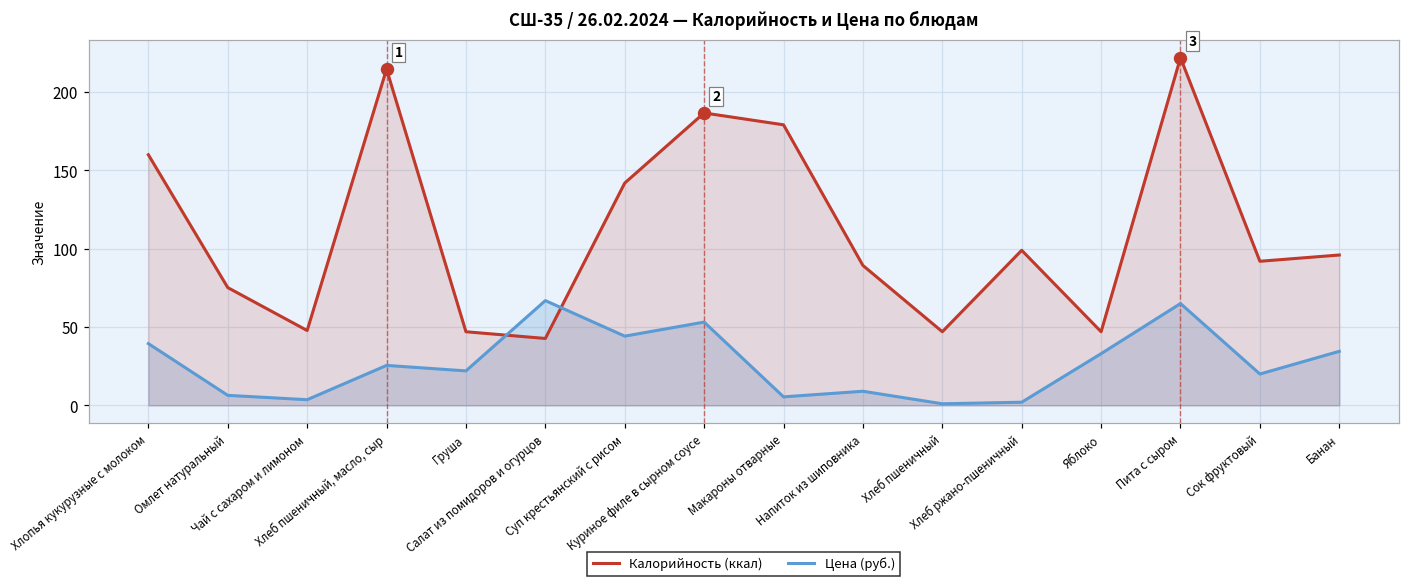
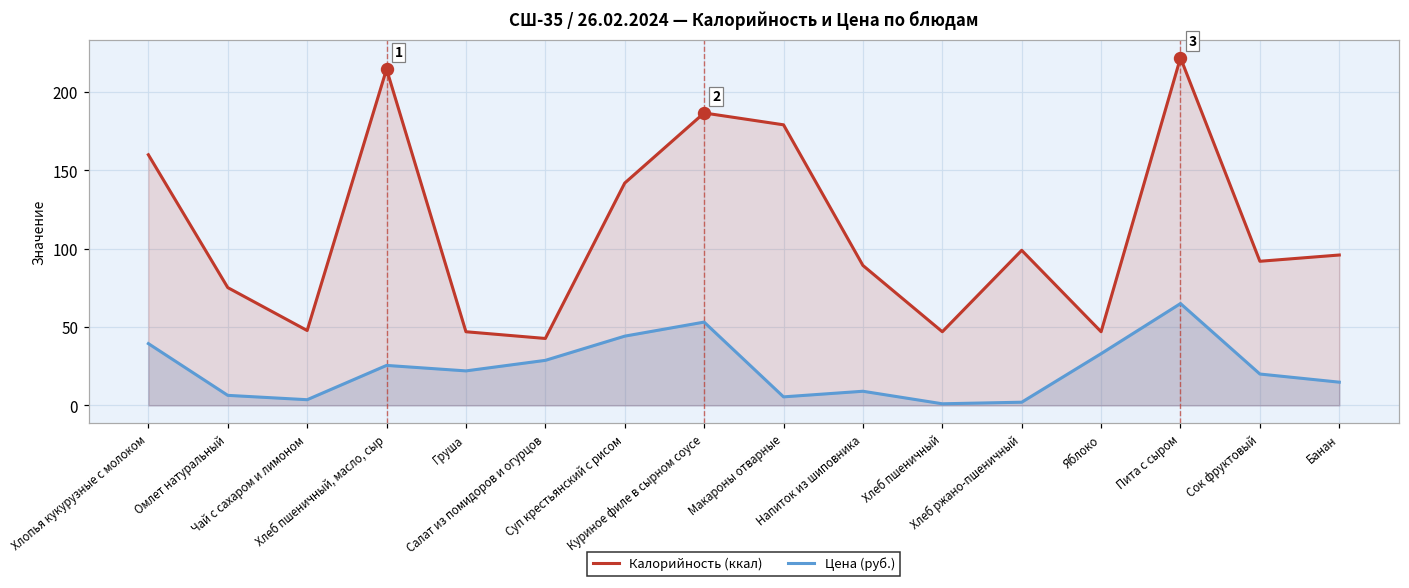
Цена (руб.), Салат из помидоров и огурцов: 67 -> 29
Цена (руб.), Банан: 35 -> 15
